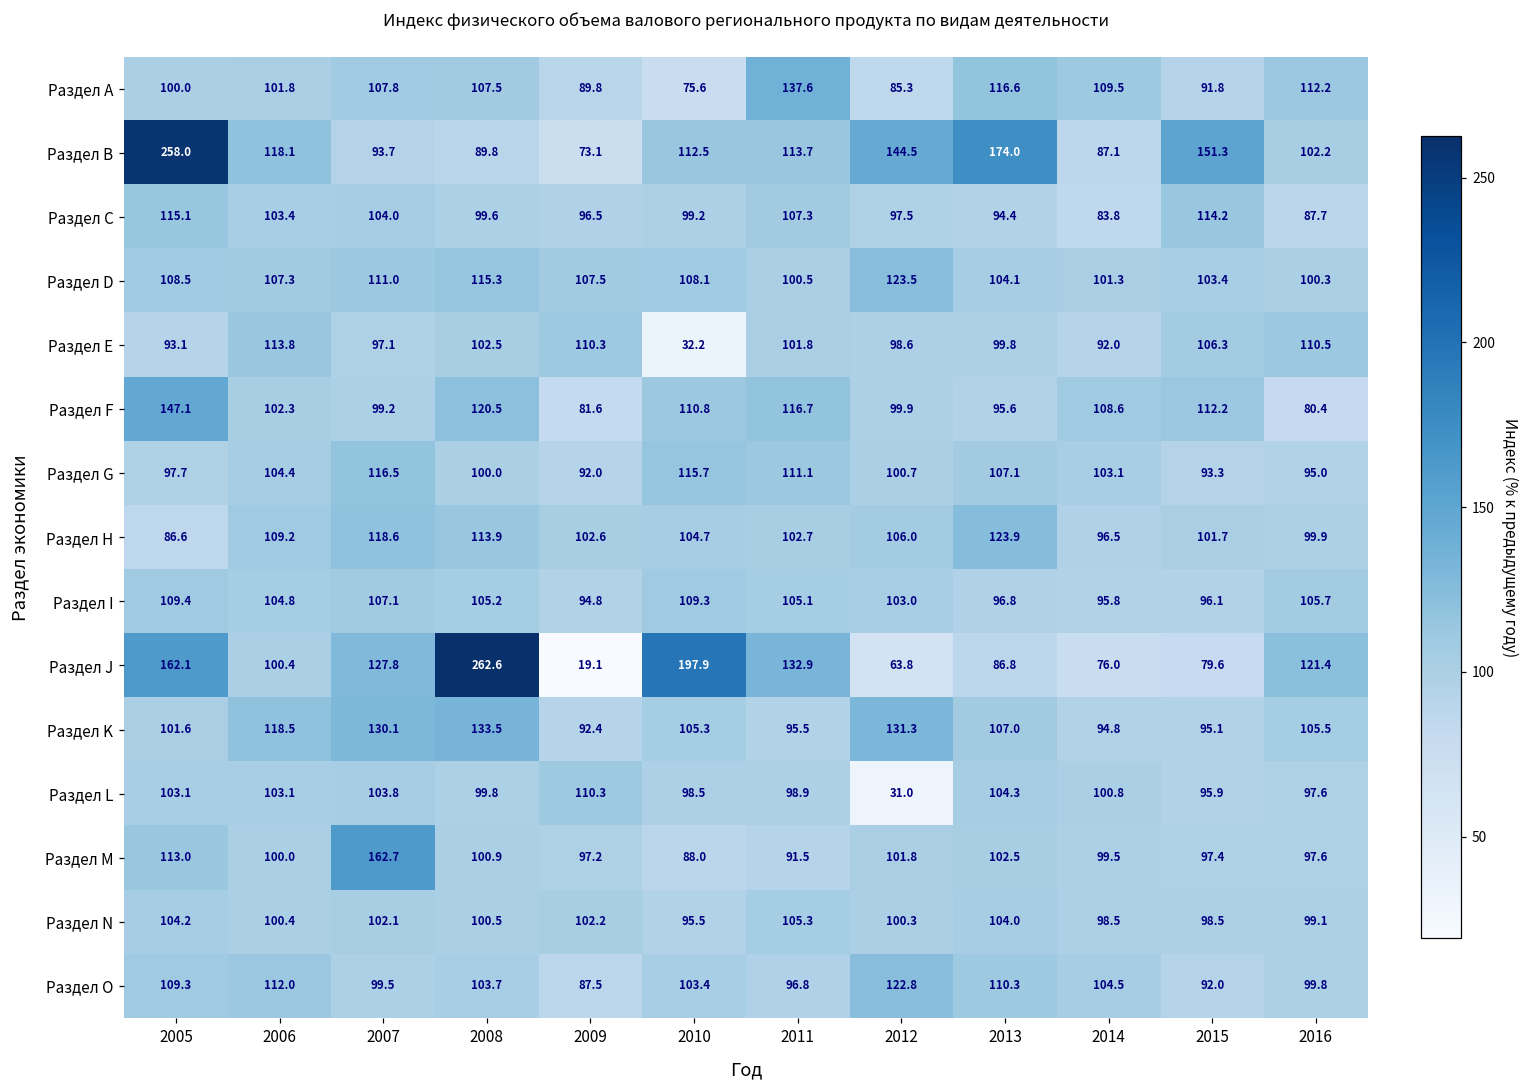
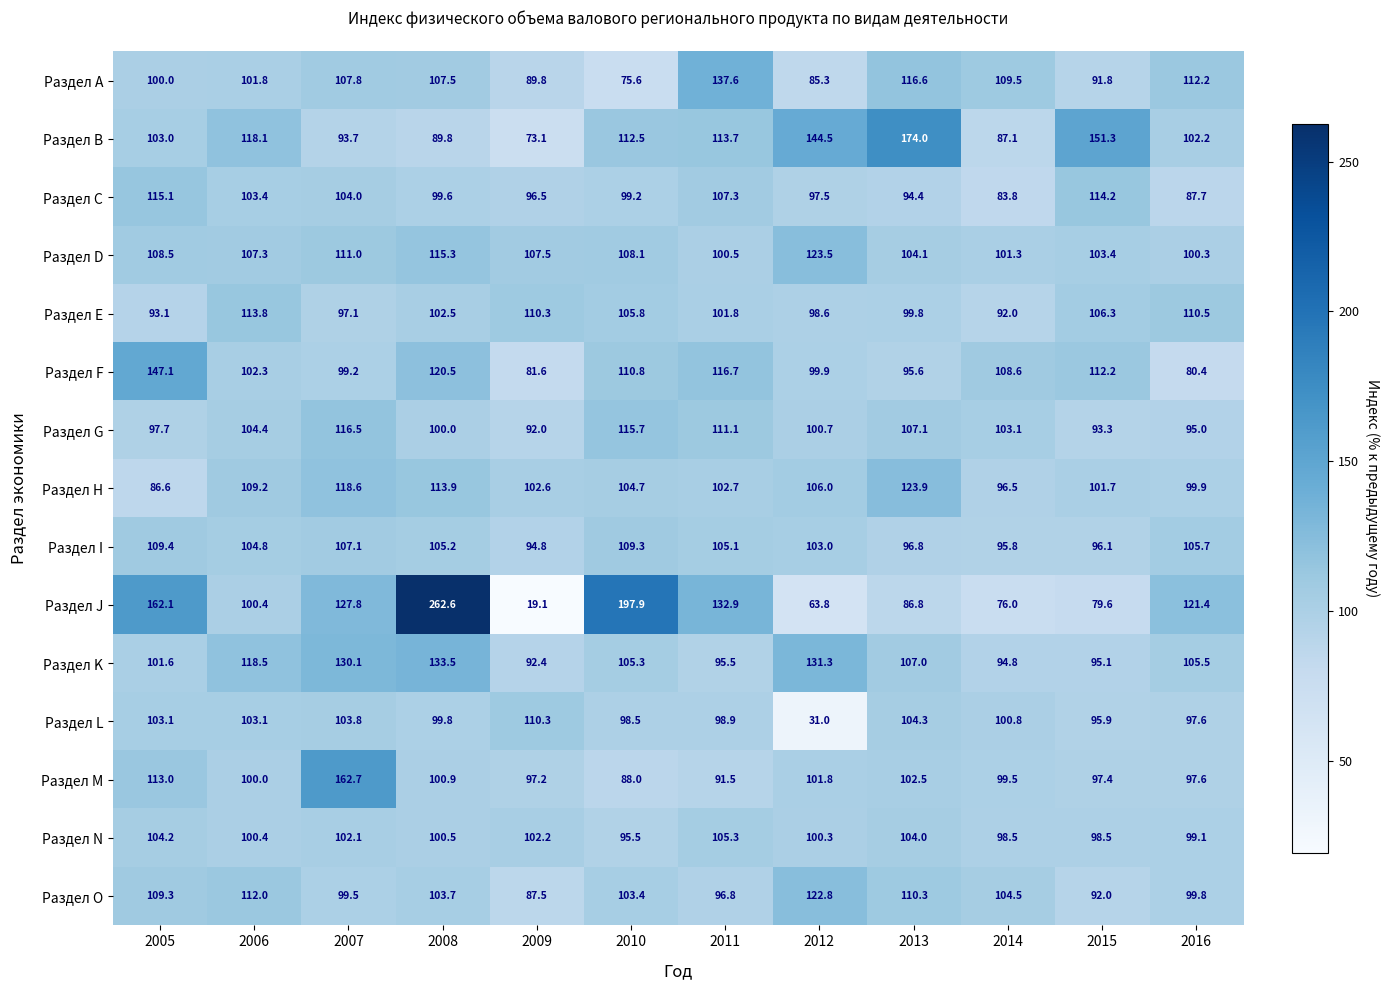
Раздел B, 2005: 258.0 -> 103.0
Раздел E, 2010: 32.2 -> 105.8
